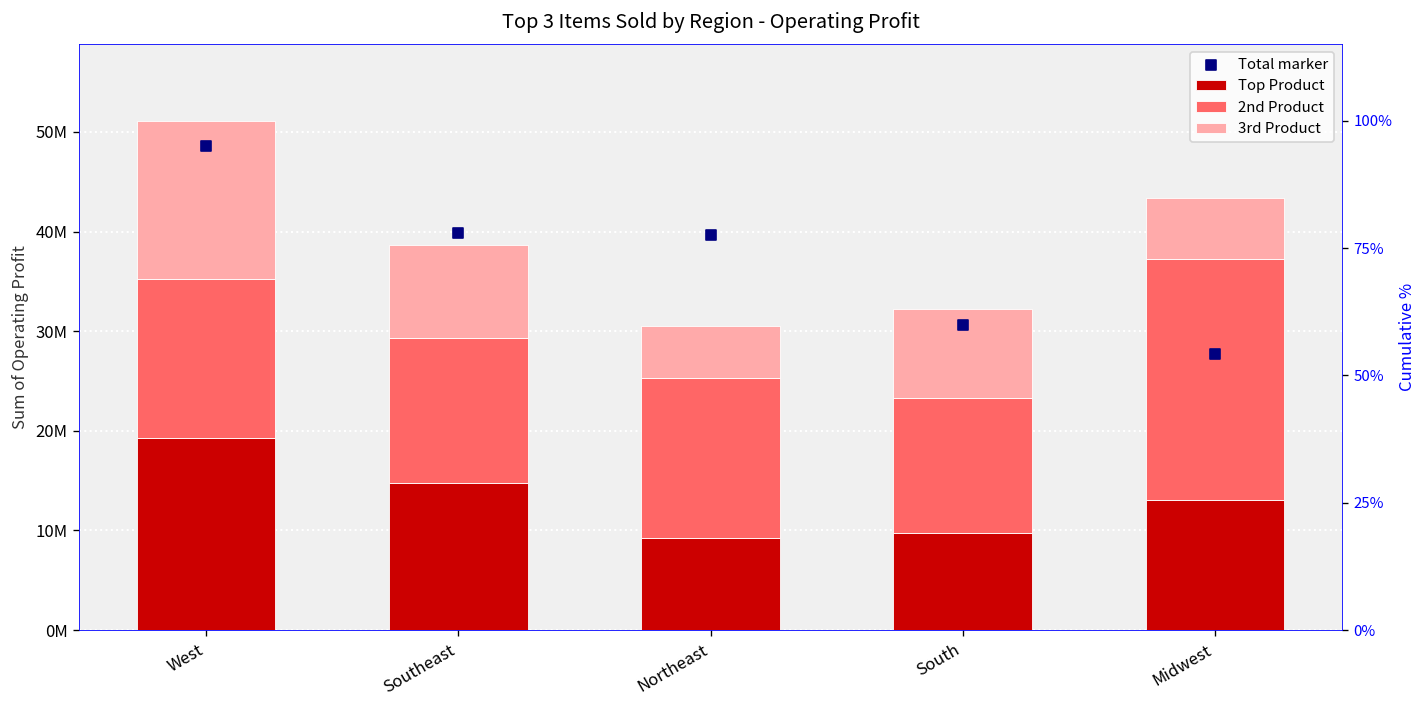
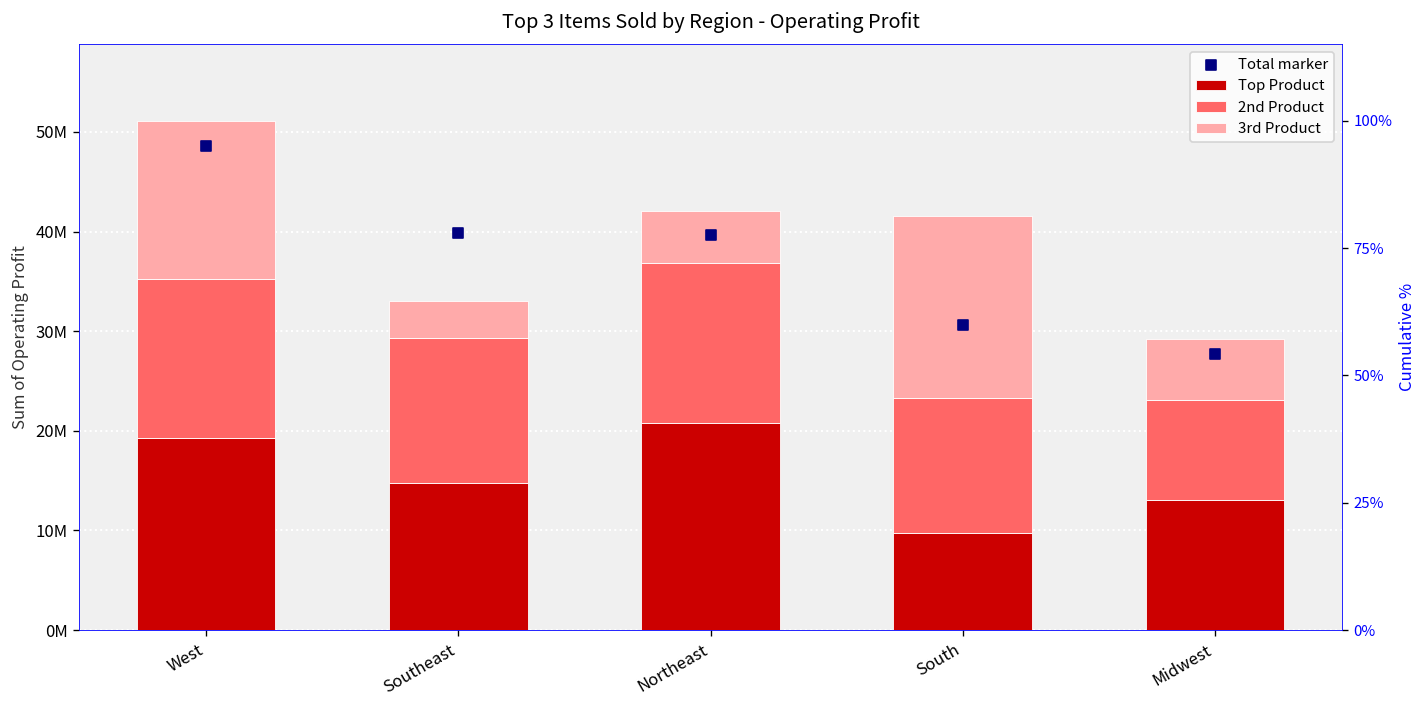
3rd Product, Southeast: 9000000 -> 4000000
Top Product, Northeast: 9000000 -> 21000000
3rd Product, South: 9000000 -> 18000000
2nd Product, Midwest: 24000000 -> 10000000
